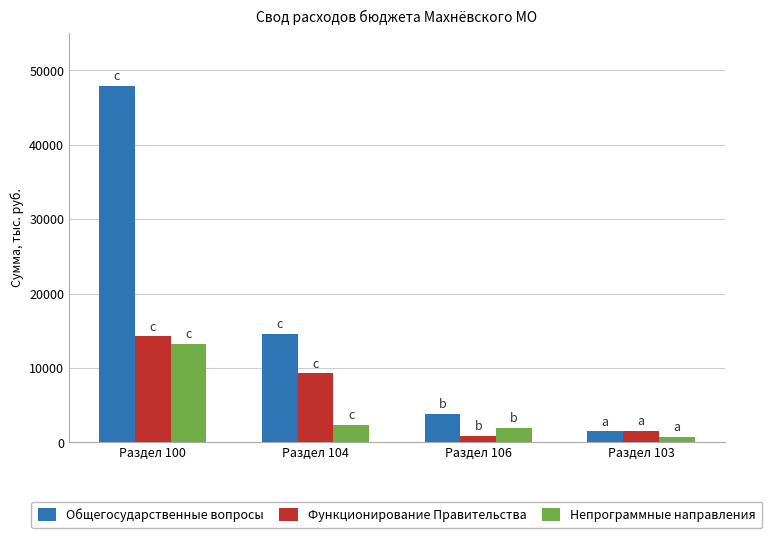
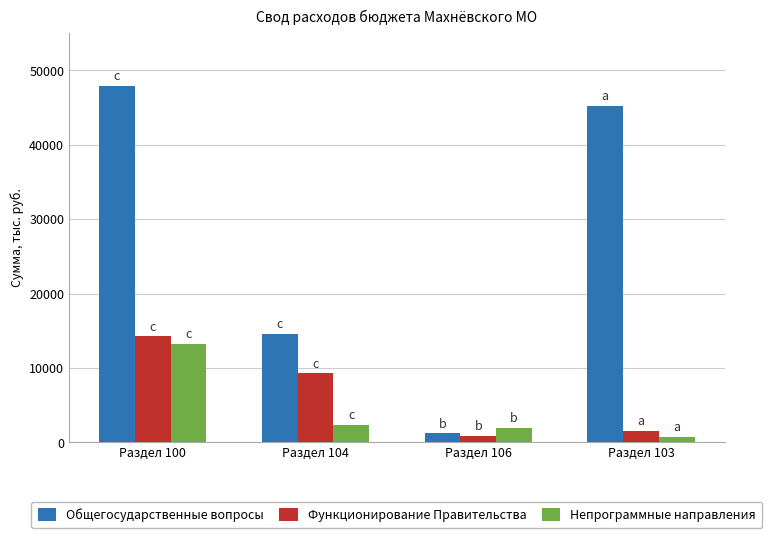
Общегосударственные вопросы, Раздел 106: 4000 -> 1000
Общегосударственные вопросы, Раздел 103: 1000 -> 45000
